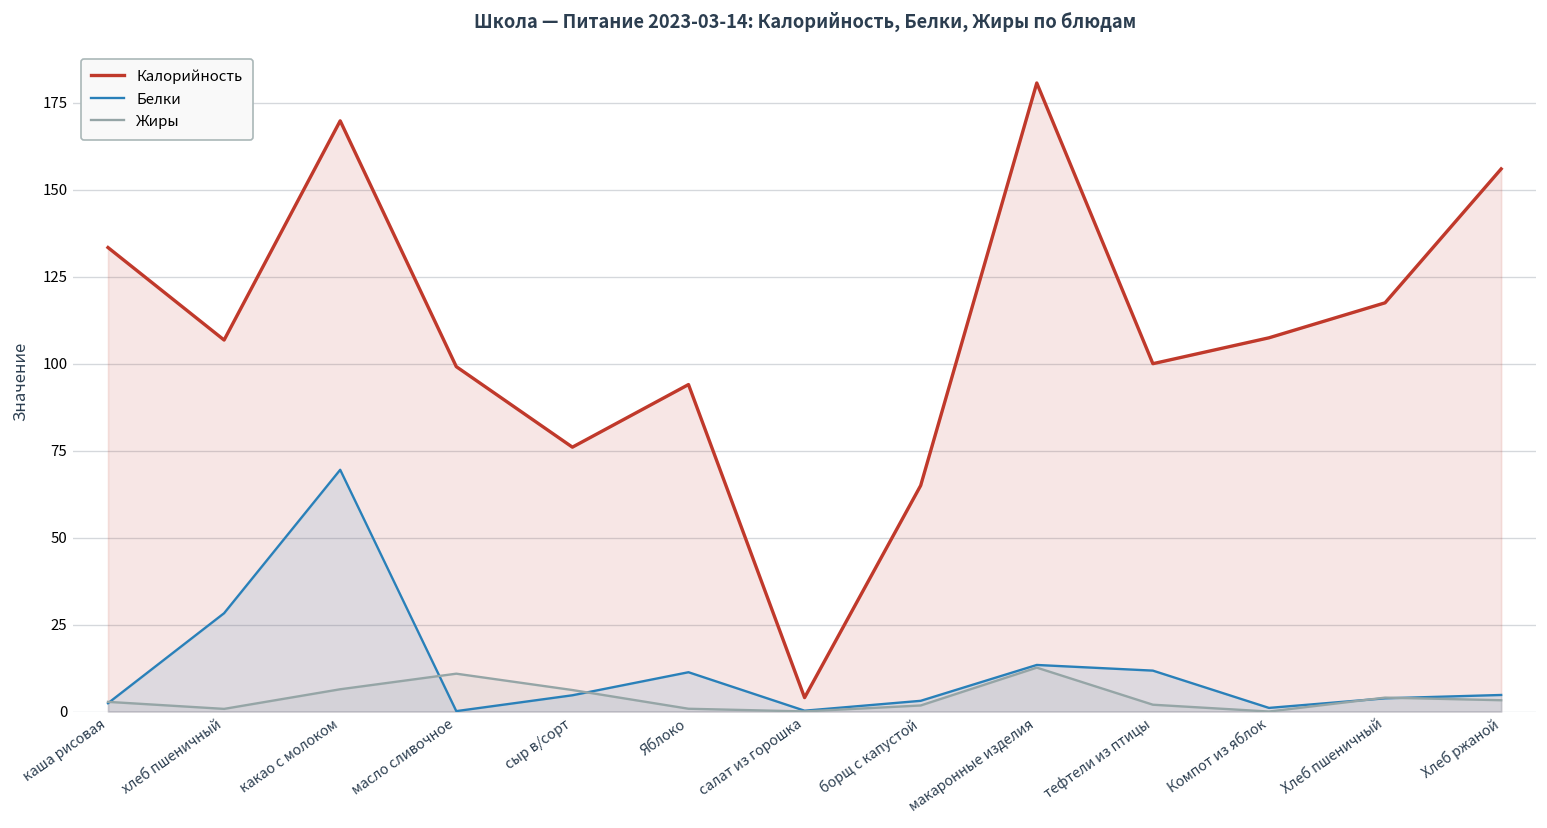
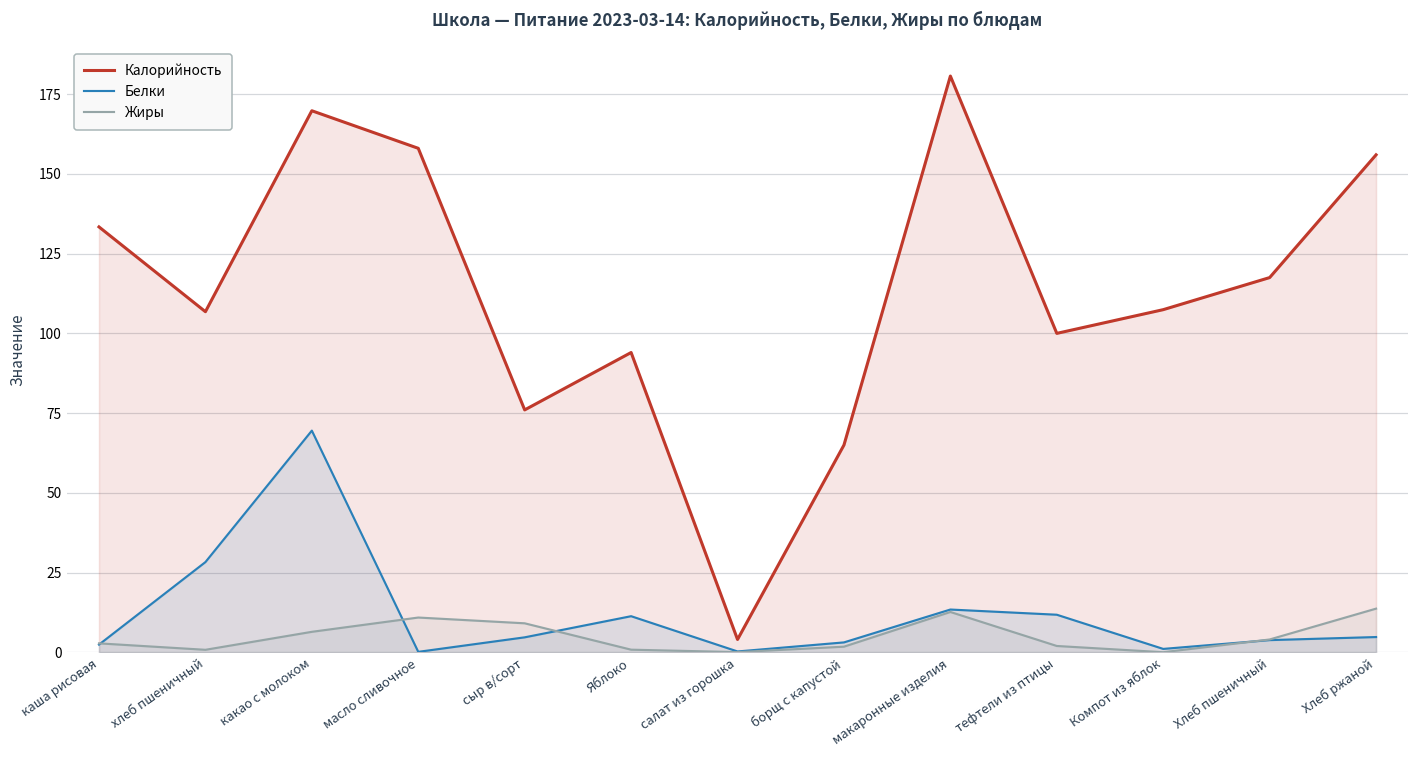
Калорийность, масло сливочное: 99 -> 158
Жиры, сыр в/сорт: 6 -> 9
Жиры, Хлеб ржаной: 3 -> 14
